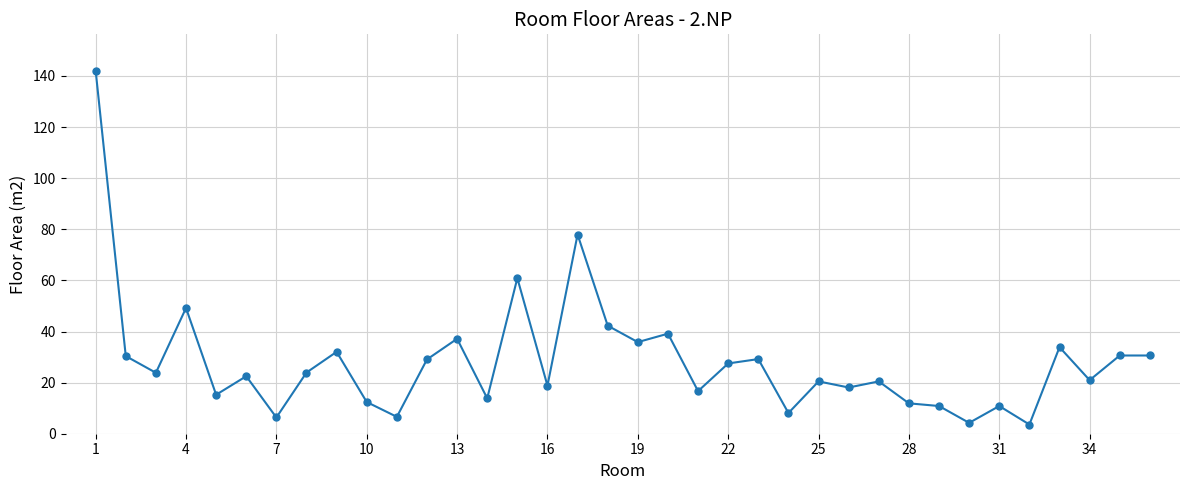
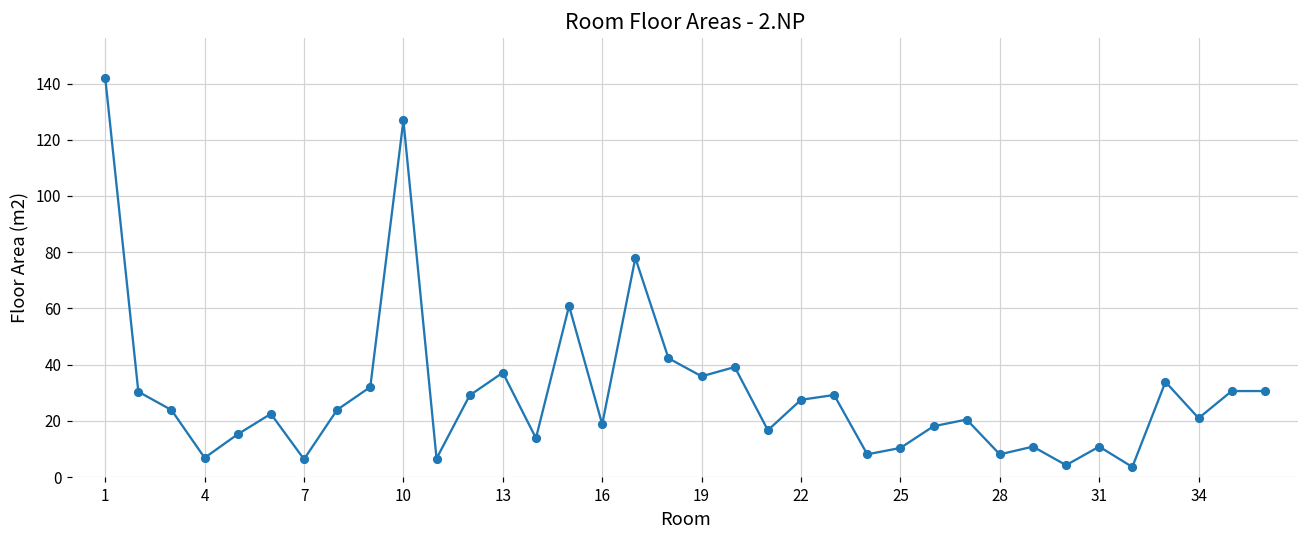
4: 49 -> 7
10: 12 -> 127
25: 20 -> 10
28: 12 -> 8
